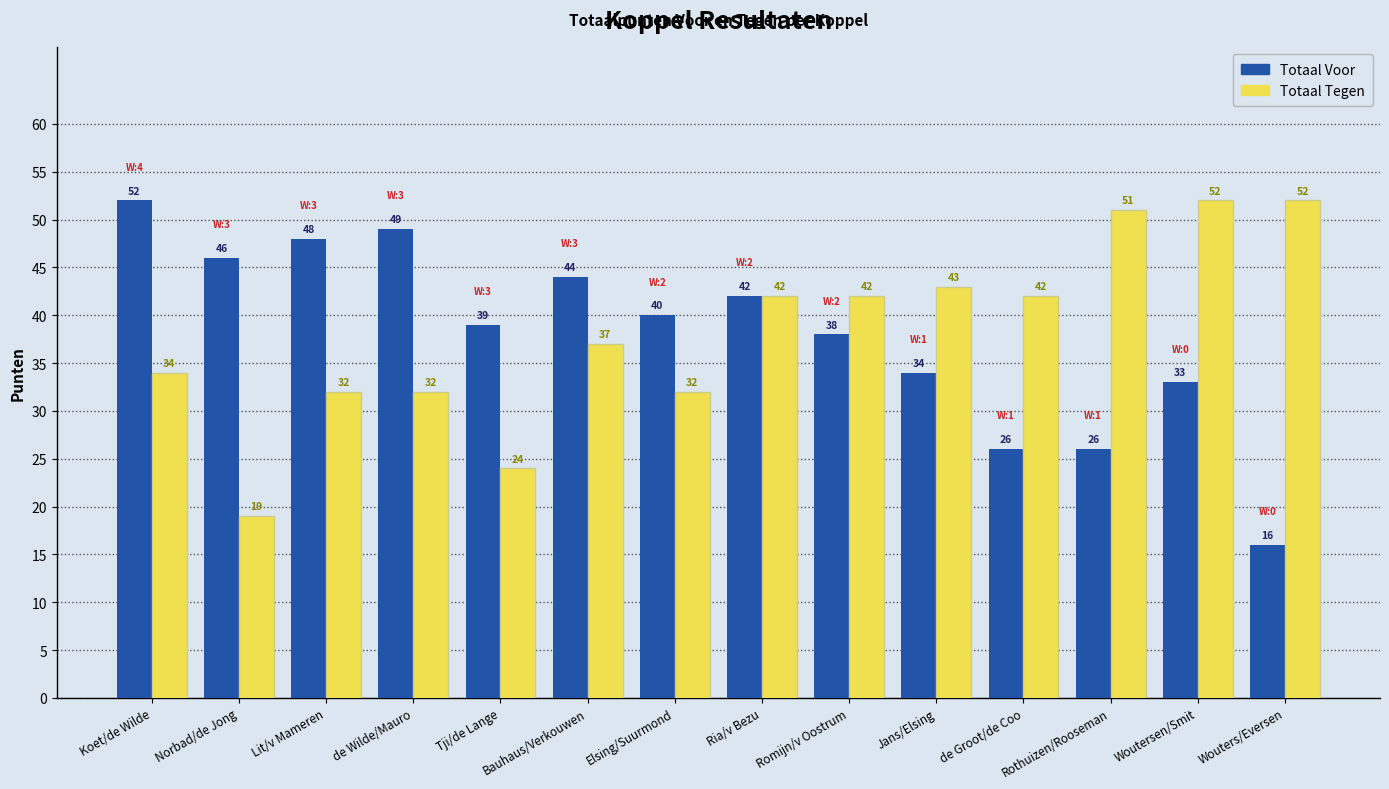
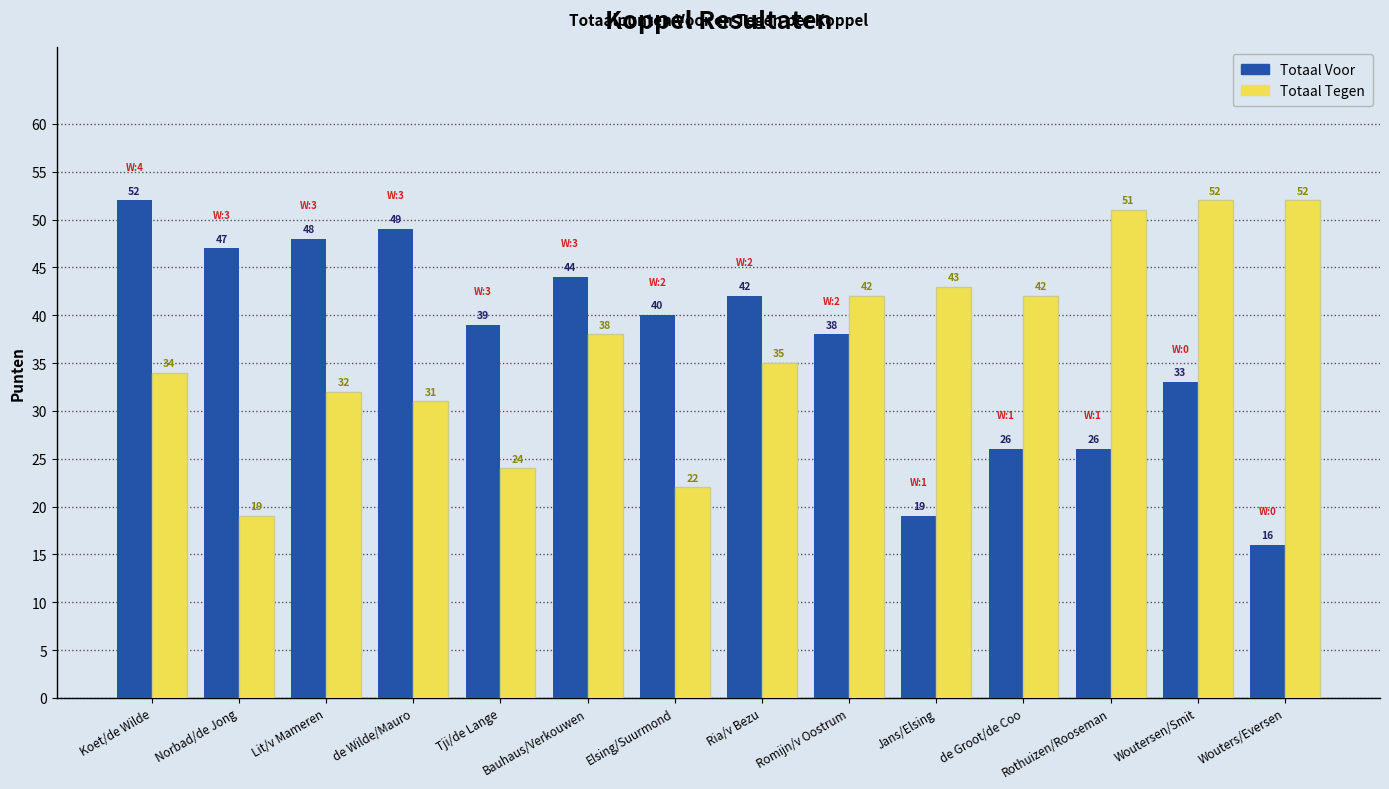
Totaal Voor, Norbad/de Jong: 46 -> 47
Totaal Tegen, de Wilde/Mauro: 32 -> 31
Totaal Tegen, Bauhaus/Verkouwen: 37 -> 38
Totaal Tegen, Elsing/Suurmond: 32 -> 22
Totaal Tegen, Ria/v Bezu: 42 -> 35
Totaal Voor, Jans/Elsing: 34 -> 19
